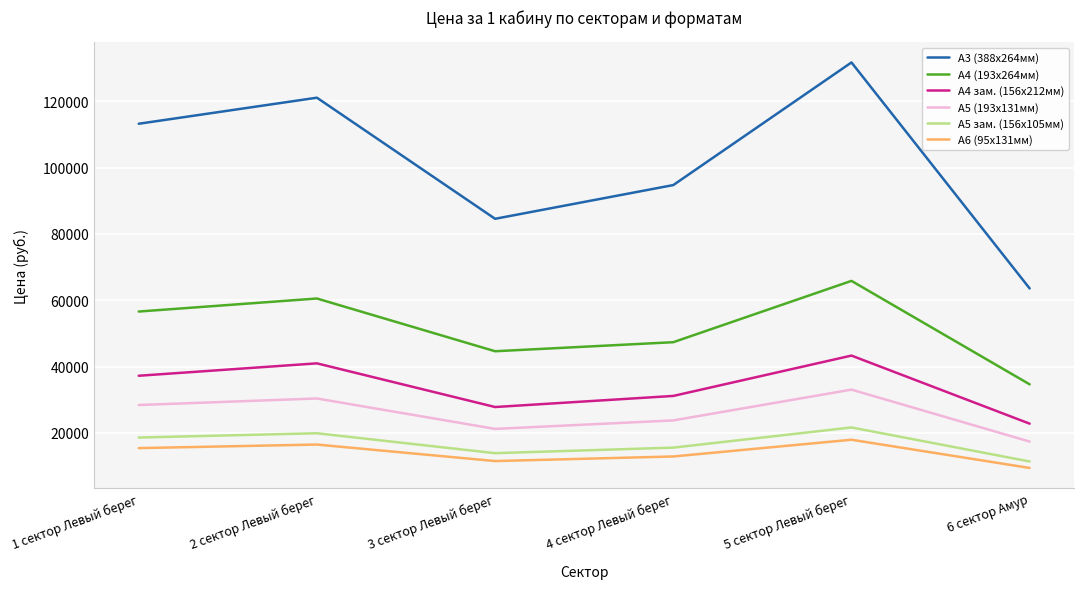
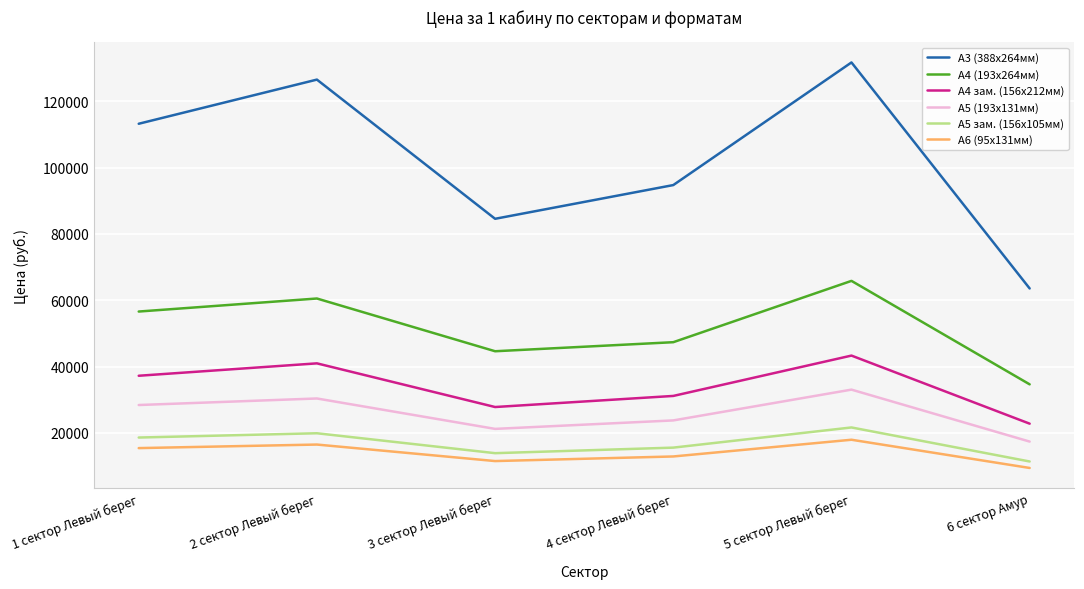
А3 (388х264мм), 2 сектор Левый берег: 121000 -> 126000
